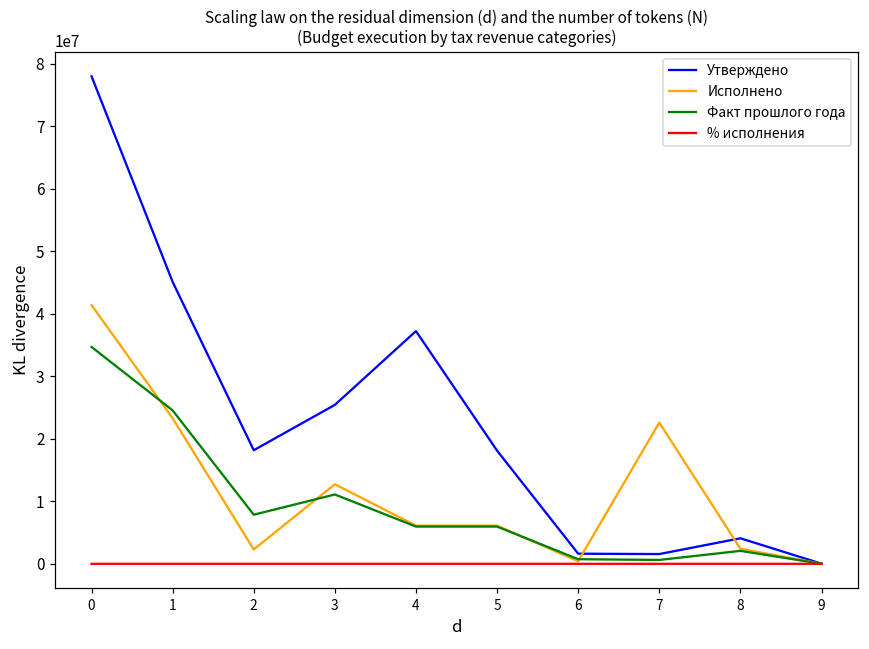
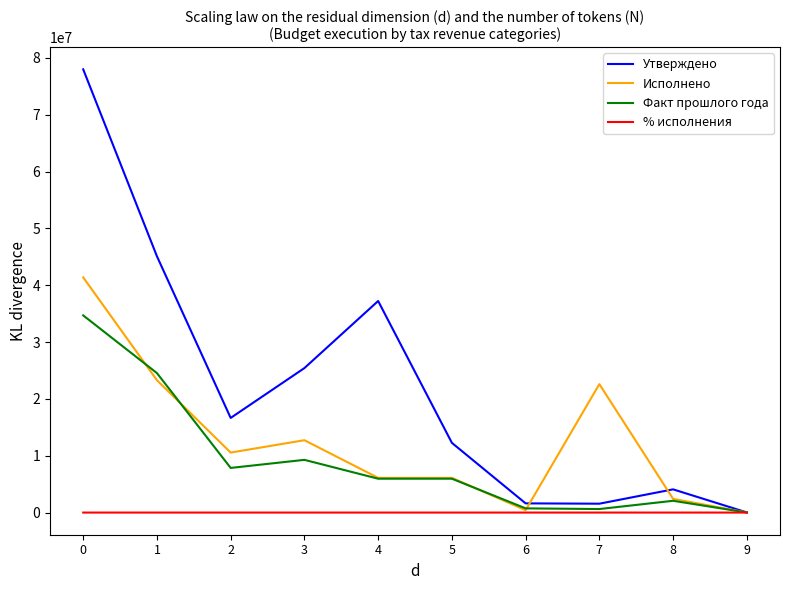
Утверждено, 2: 18000000 -> 17000000
Исполнено, 2: 2000000 -> 11000000
Факт прошлого года, 3: 11000000 -> 9000000
Утверждено, 5: 18000000 -> 12000000
